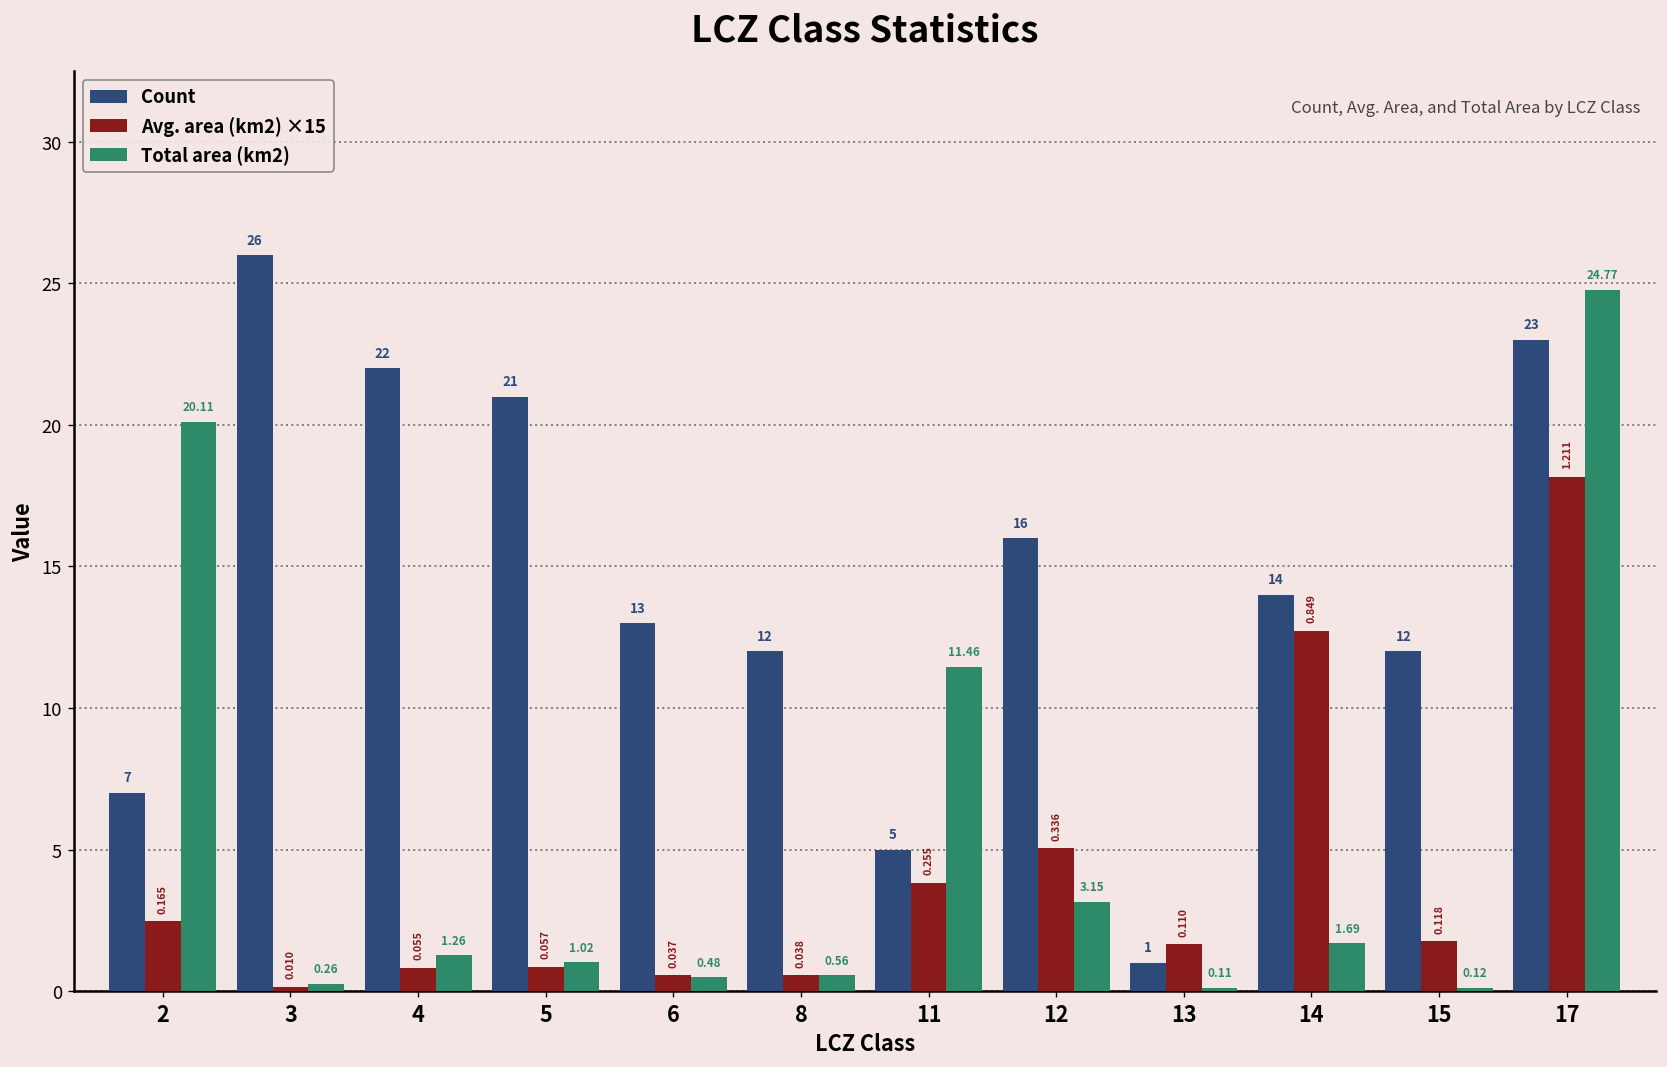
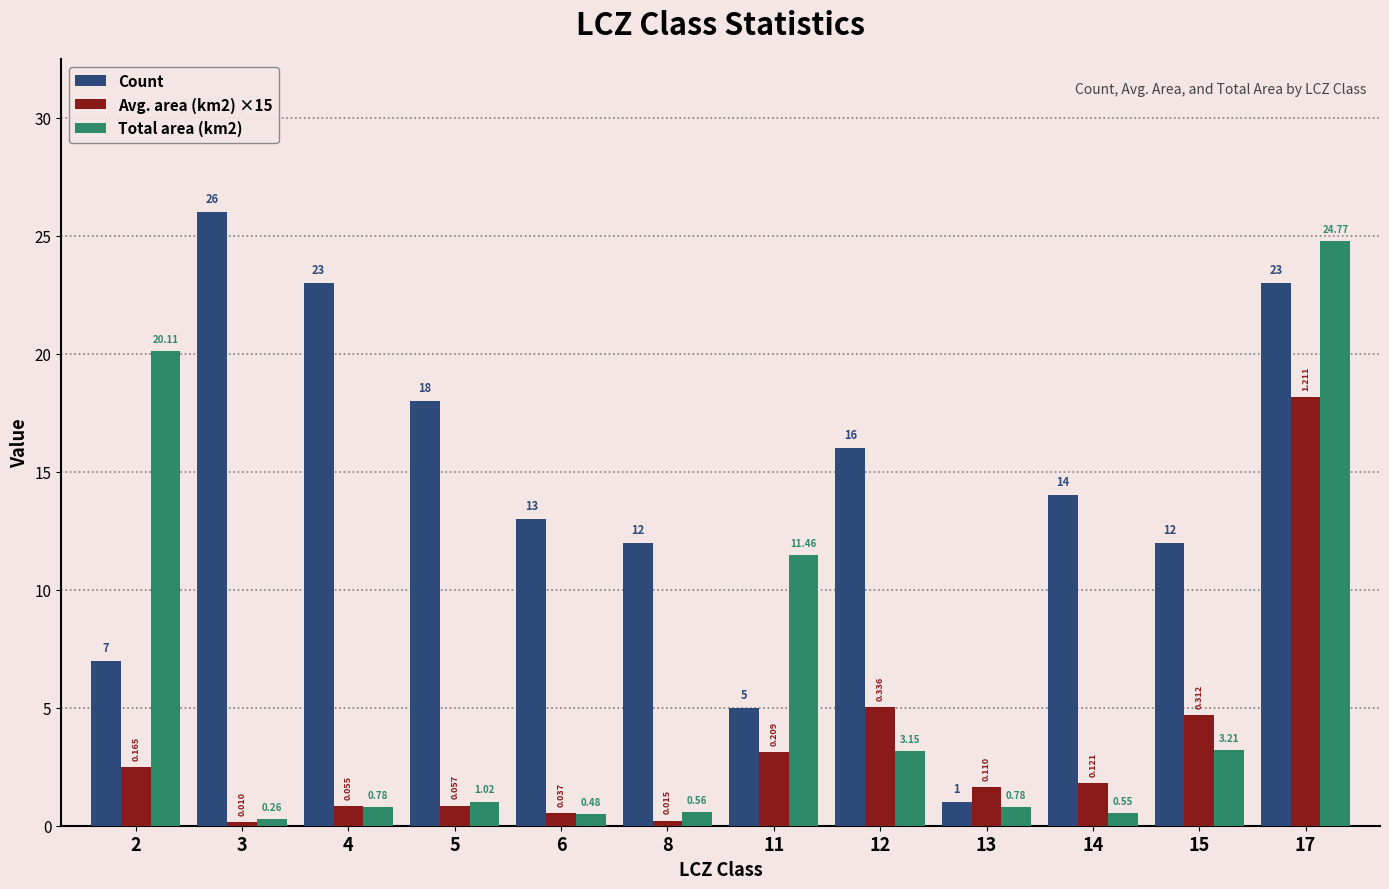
Count, 4: 22 -> 23
Total area (km2), 4: 1.26 -> 0.78
Count, 5: 21 -> 18
Avg. area (km2) ×15, 8: 0.038 -> 0.015
Avg. area (km2) ×15, 11: 0.255 -> 0.209
Total area (km2), 13: 0.11 -> 0.78
Avg. area (km2) ×15, 14: 0.849 -> 0.121
Total area (km2), 14: 1.69 -> 0.55
Avg. area (km2) ×15, 15: 0.118 -> 0.312
Total area (km2), 15: 0.12 -> 3.21
